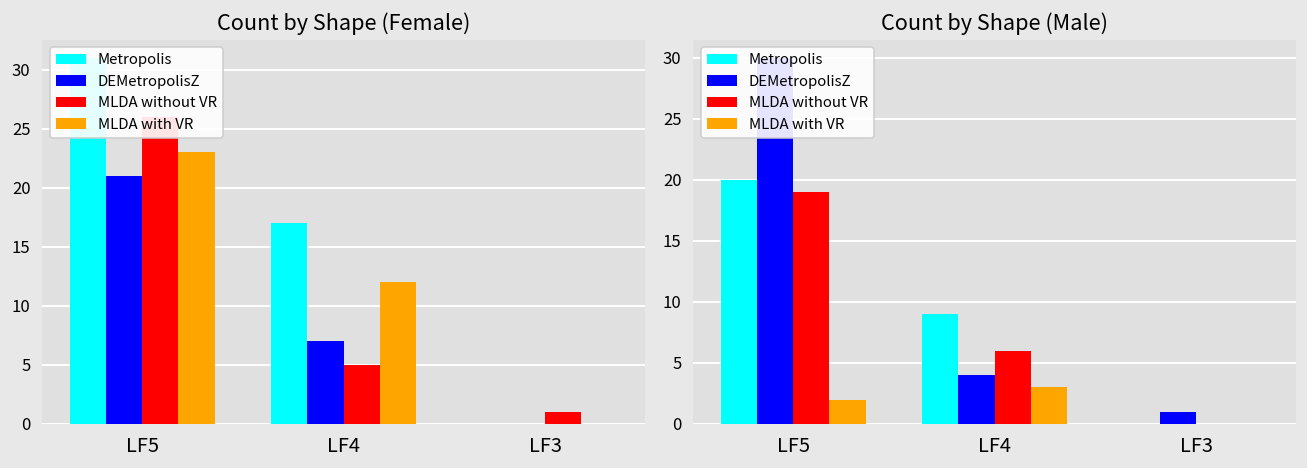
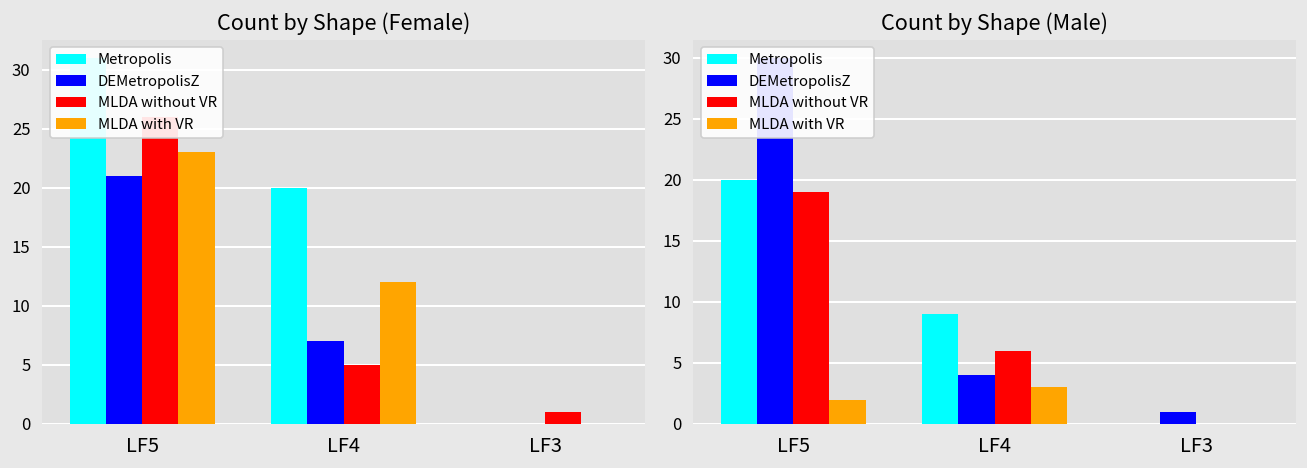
Count by Shape (Female), Metropolis, LF4: 17 -> 20
